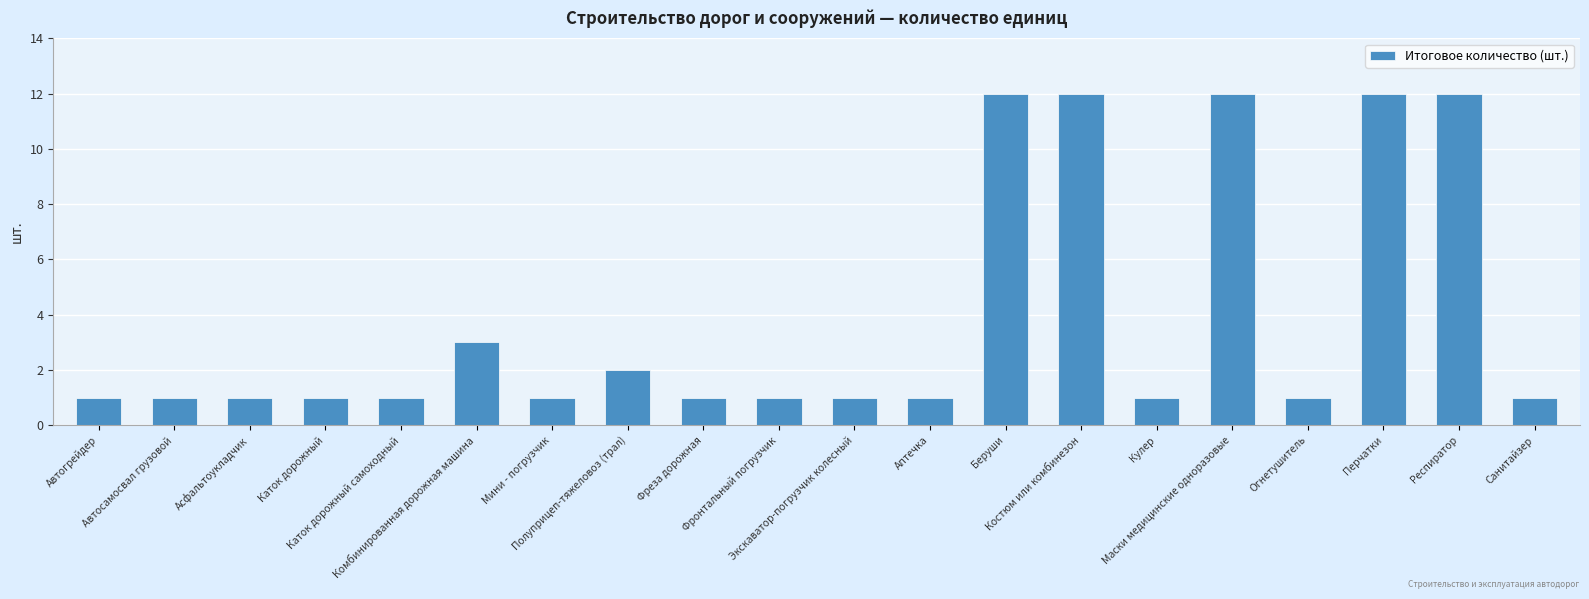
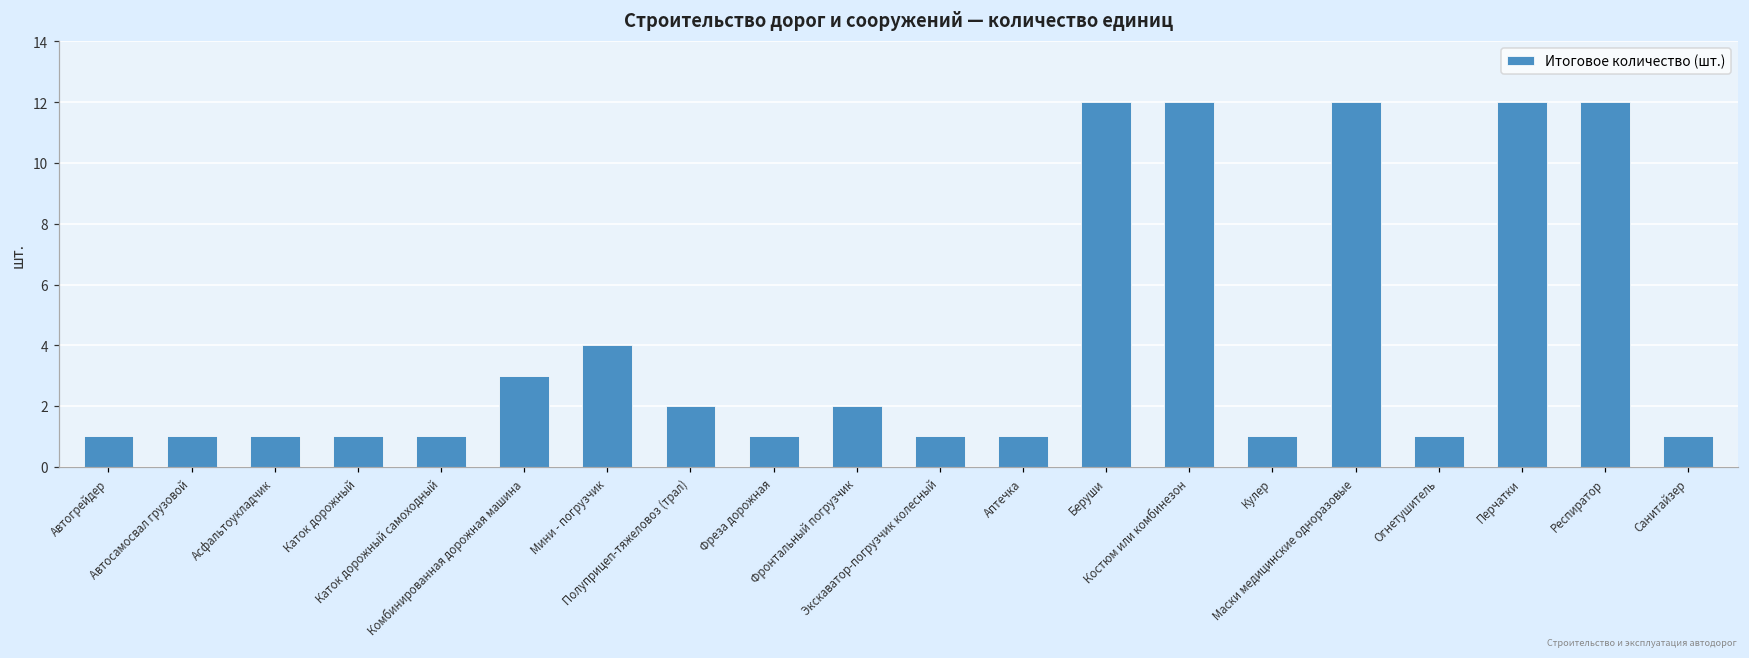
Мини - погрузчик: 1 -> 4
Фронтальный погрузчик: 1 -> 2
